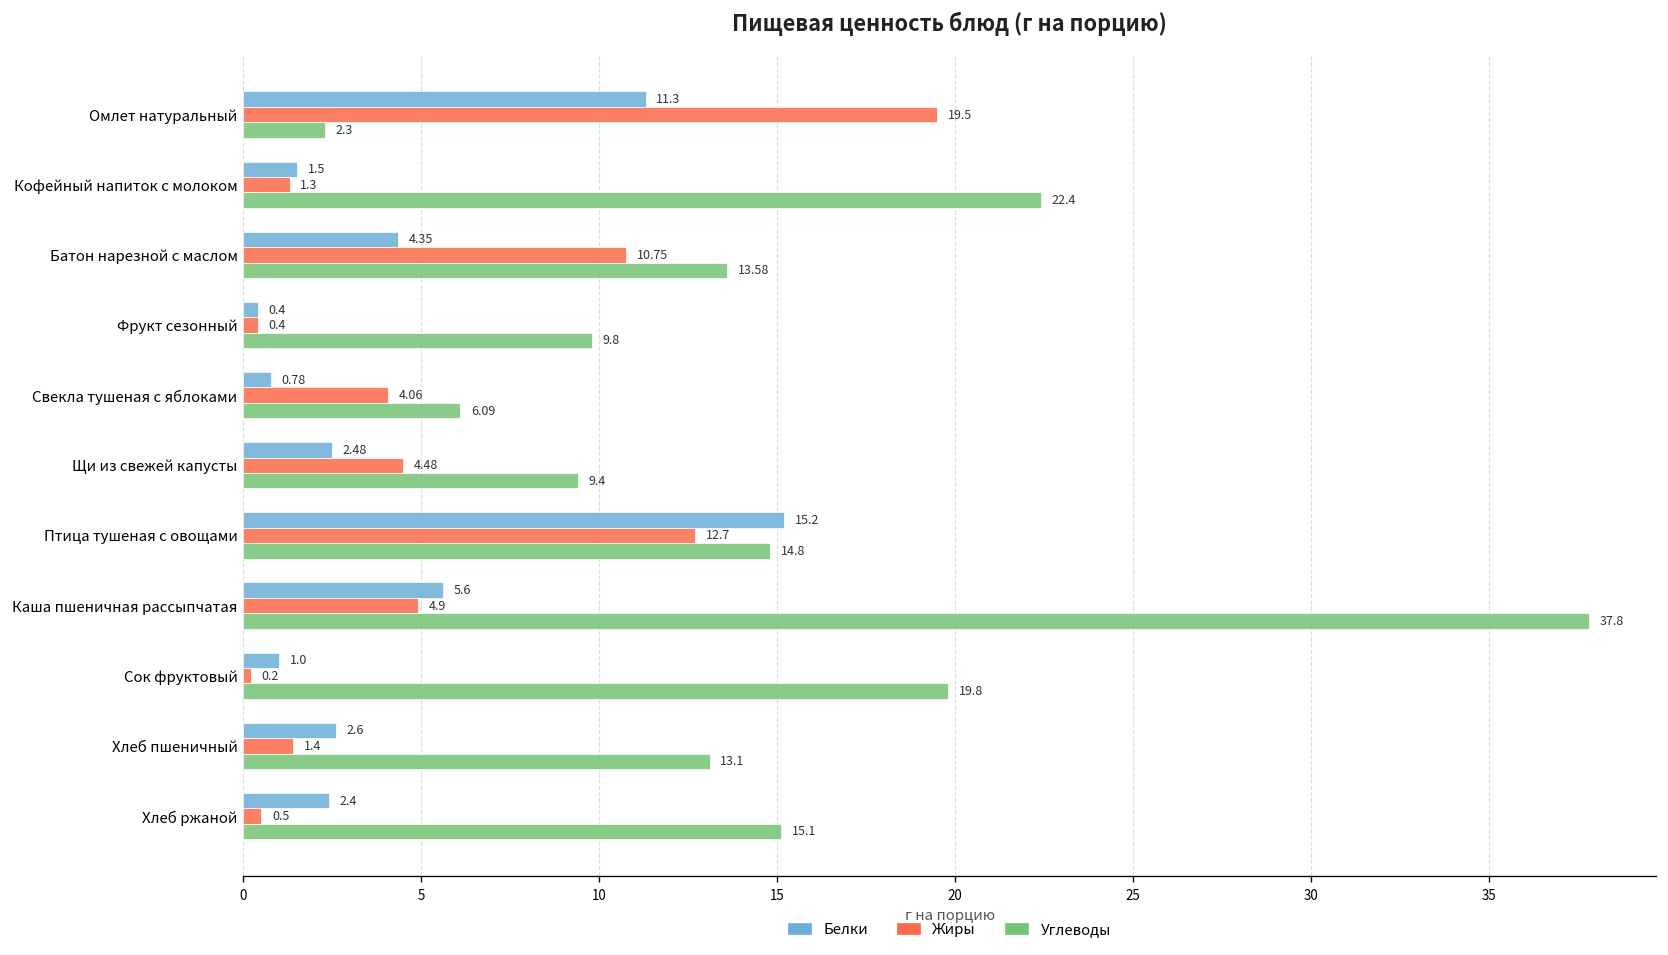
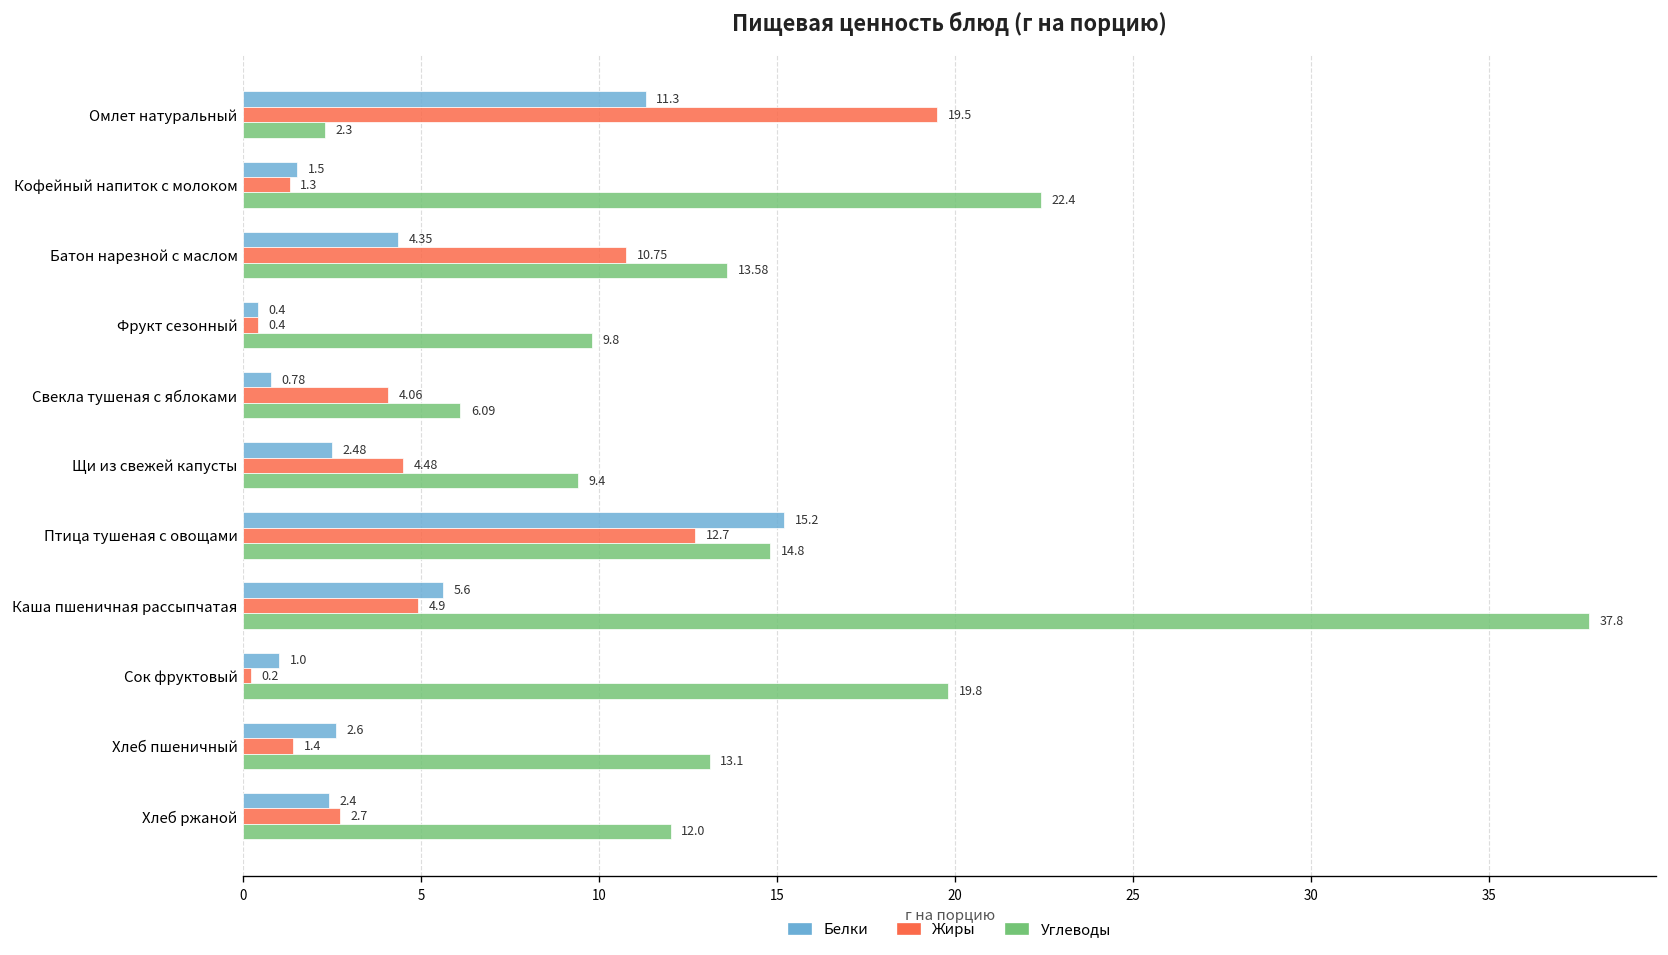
Жиры, Хлеб ржаной: 0.5 -> 2.7
Углеводы, Хлеб ржаной: 15.1 -> 12.0
